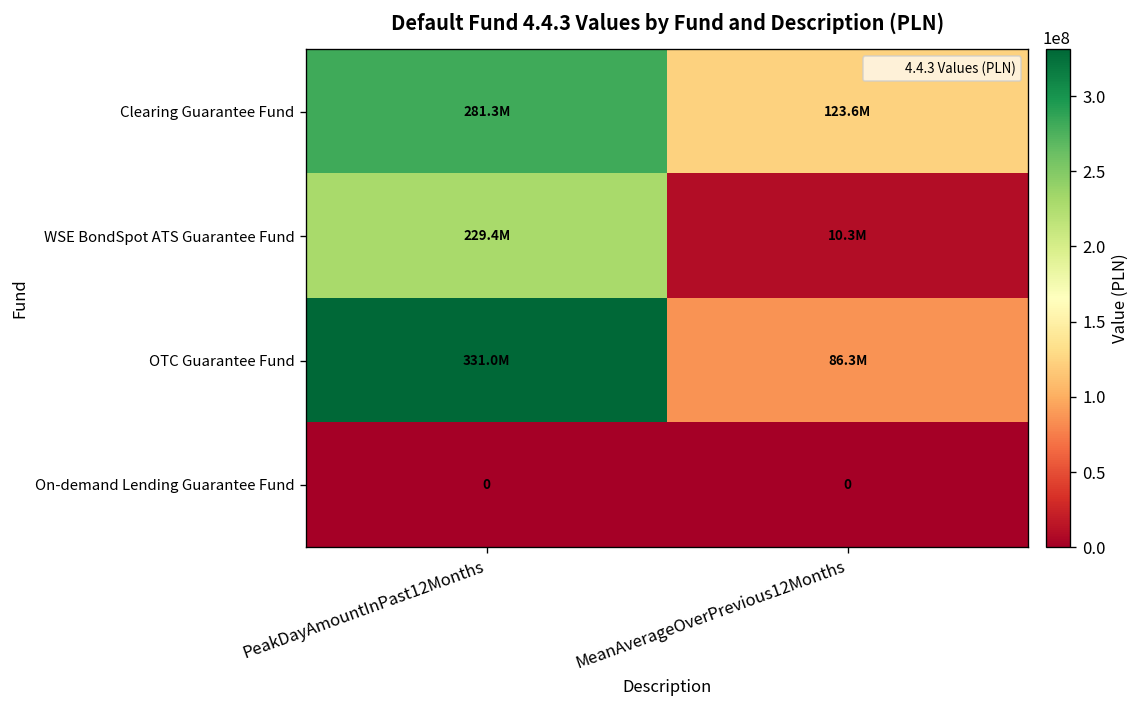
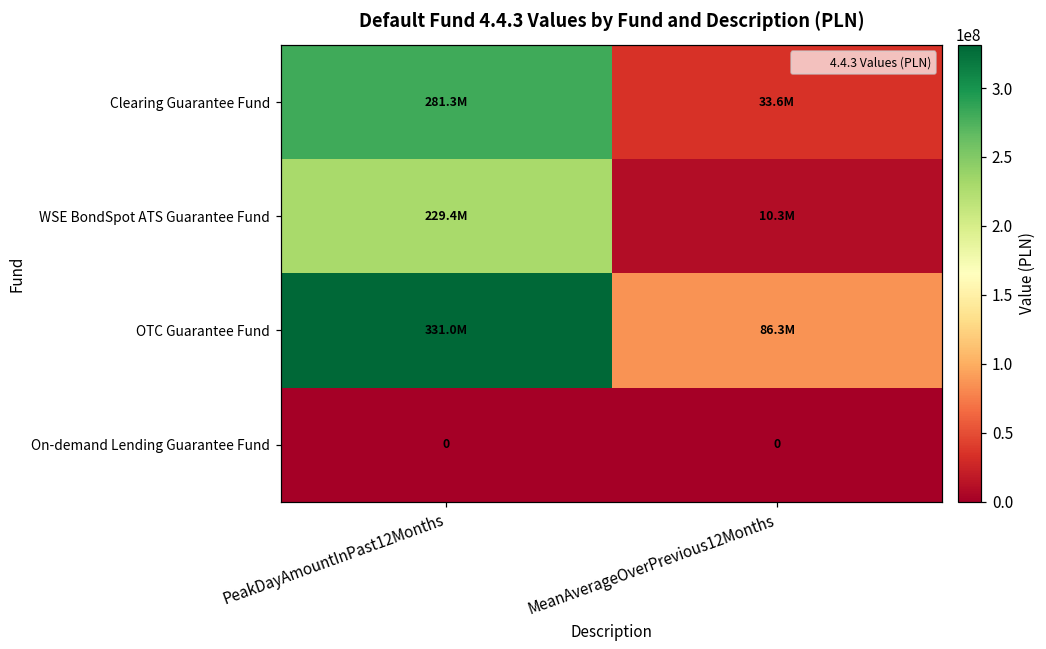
Clearing Guarantee Fund, MeanAverageOverPrevious12Months: 123.6M -> 33.6M
